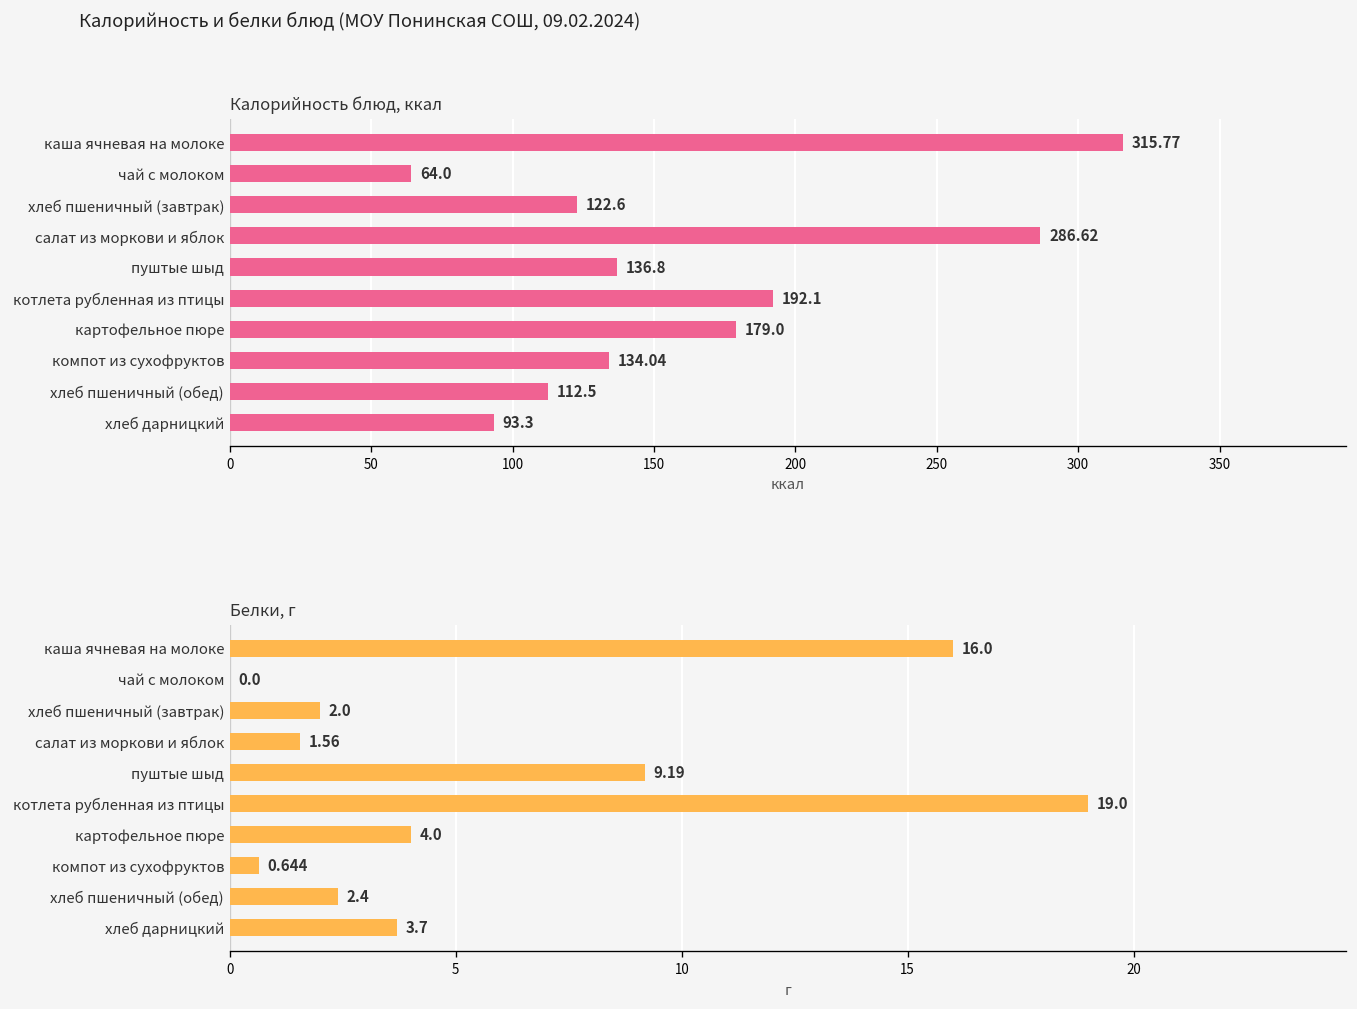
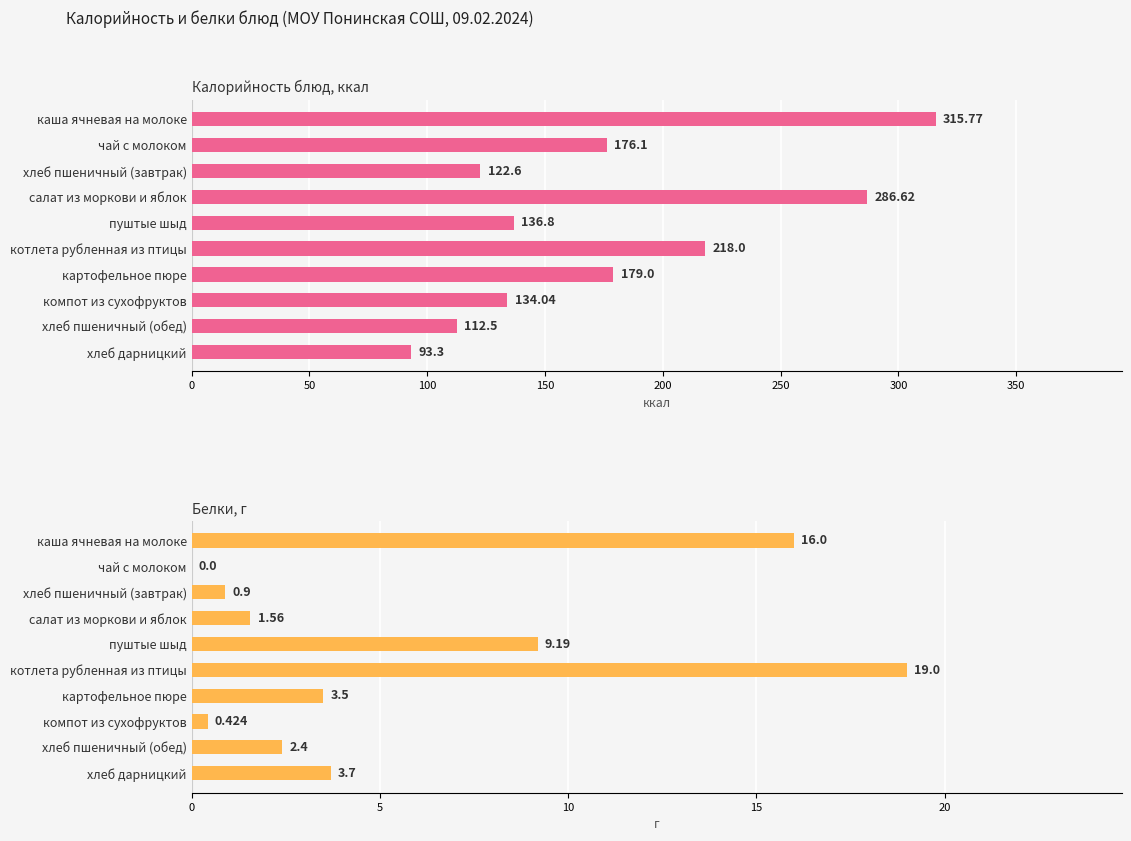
Калорийность блюд, ккал, чай с молоком: 64.0 -> 176.1
Калорийность блюд, ккал, котлета рубленная из птицы: 192.1 -> 218.0
Белки, г, хлеб пшеничный (завтрак): 2.0 -> 0.9
Белки, г, картофельное пюре: 4.0 -> 3.5
Белки, г, компот из сухофруктов: 0.644 -> 0.424
